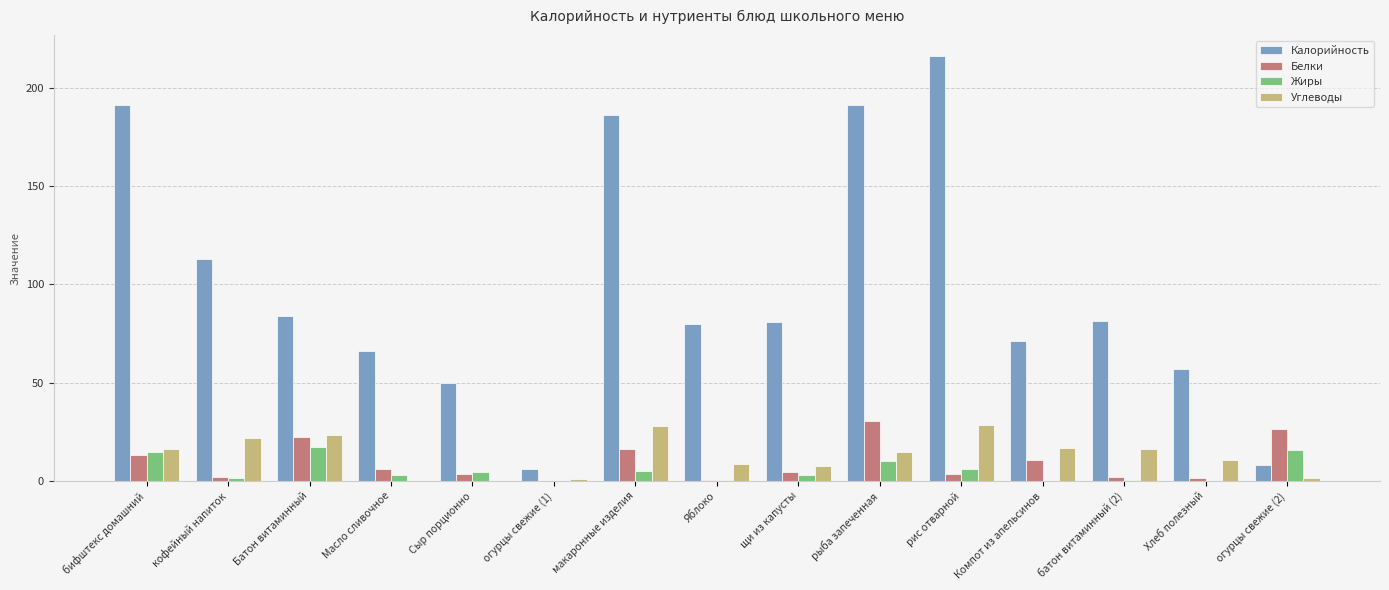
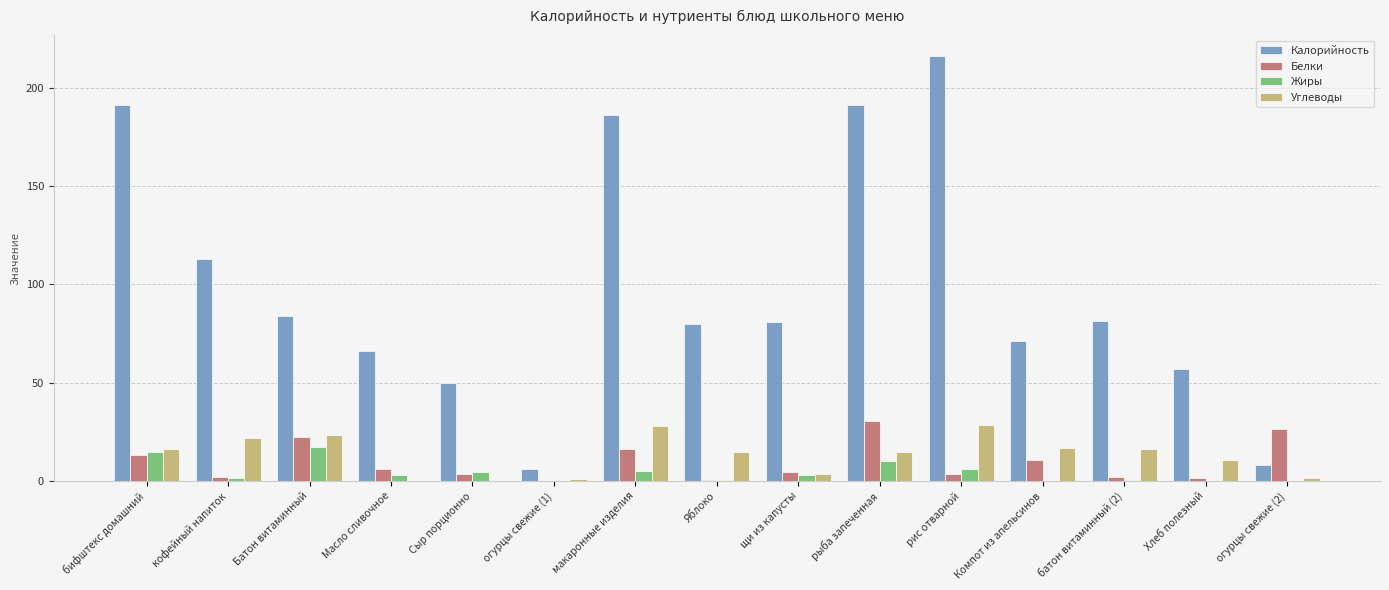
Углеводы, Яблоко: 9 -> 15
Углеводы, щи из капусты: 8 -> 3
Жиры, огурцы свежие (2): 16 -> 0
